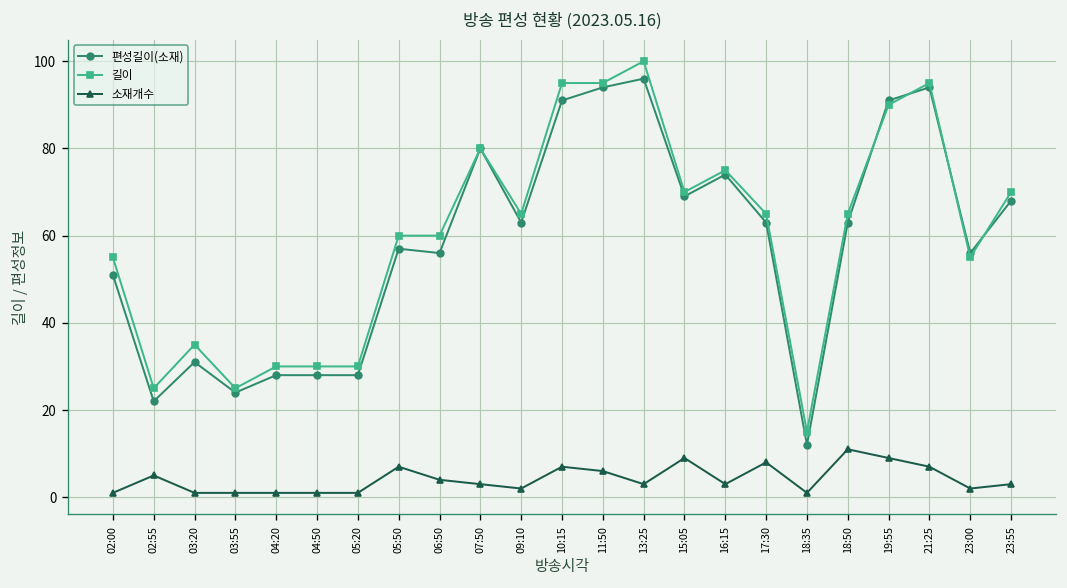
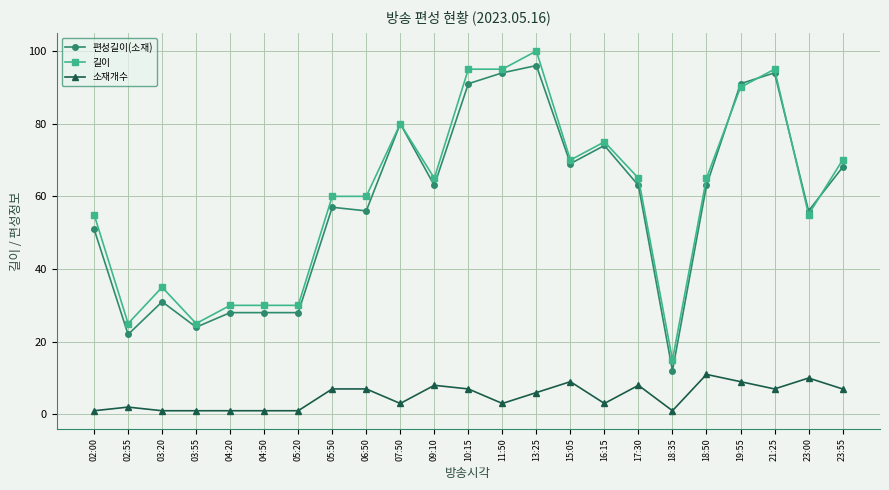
소재개수, 02:55: 5 -> 2
소재개수, 06:50: 4 -> 7
소재개수, 09:10: 2 -> 8
소재개수, 11:50: 6 -> 3
소재개수, 13:25: 3 -> 6
소재개수, 23:00: 2 -> 10
소재개수, 23:55: 3 -> 7
